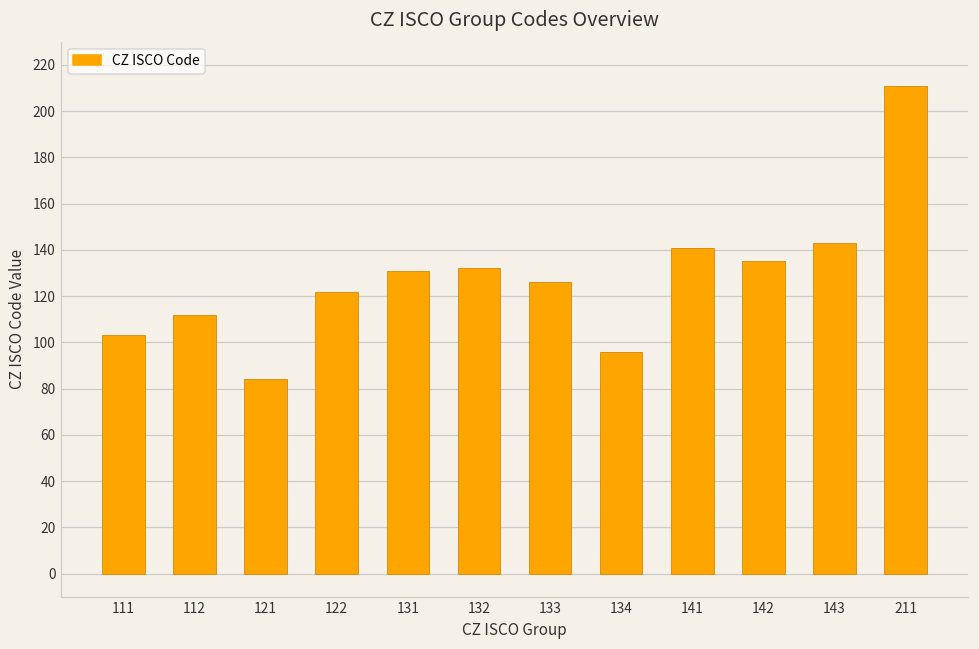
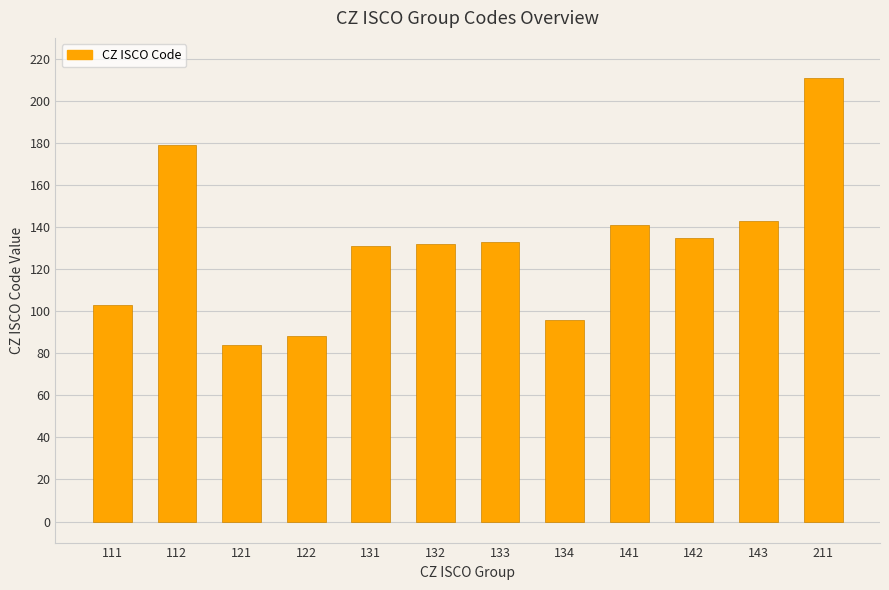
112: 112 -> 179
122: 122 -> 88
133: 126 -> 133
